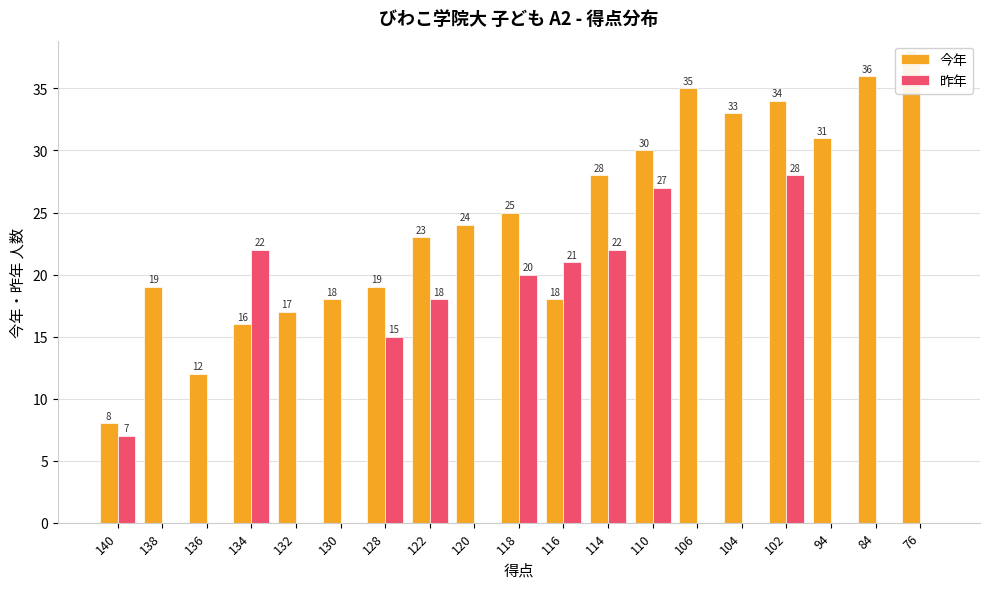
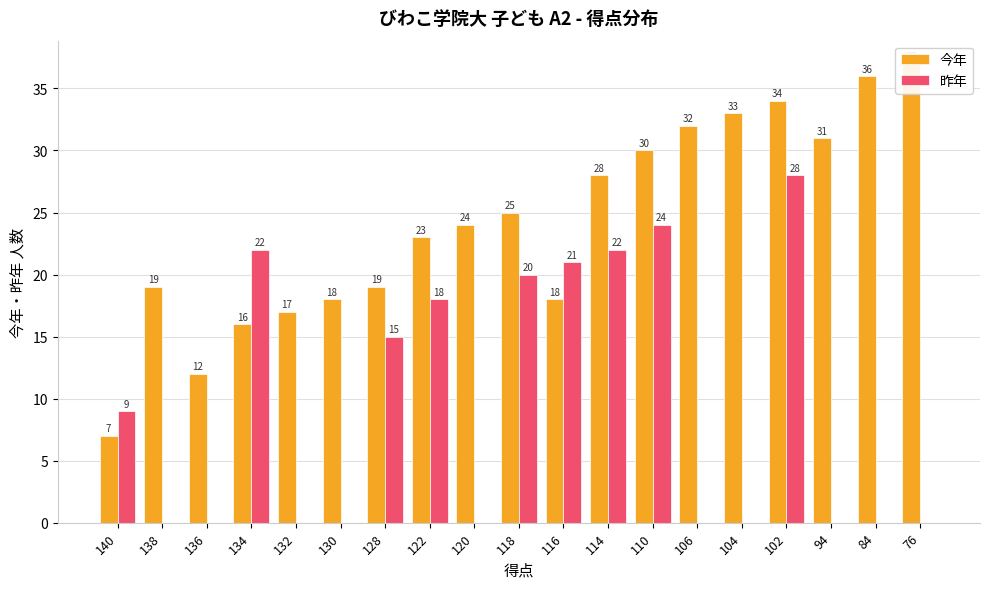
今年, 140: 8 -> 7
昨年, 140: 7 -> 9
昨年, 110: 27 -> 24
今年, 106: 35 -> 32
